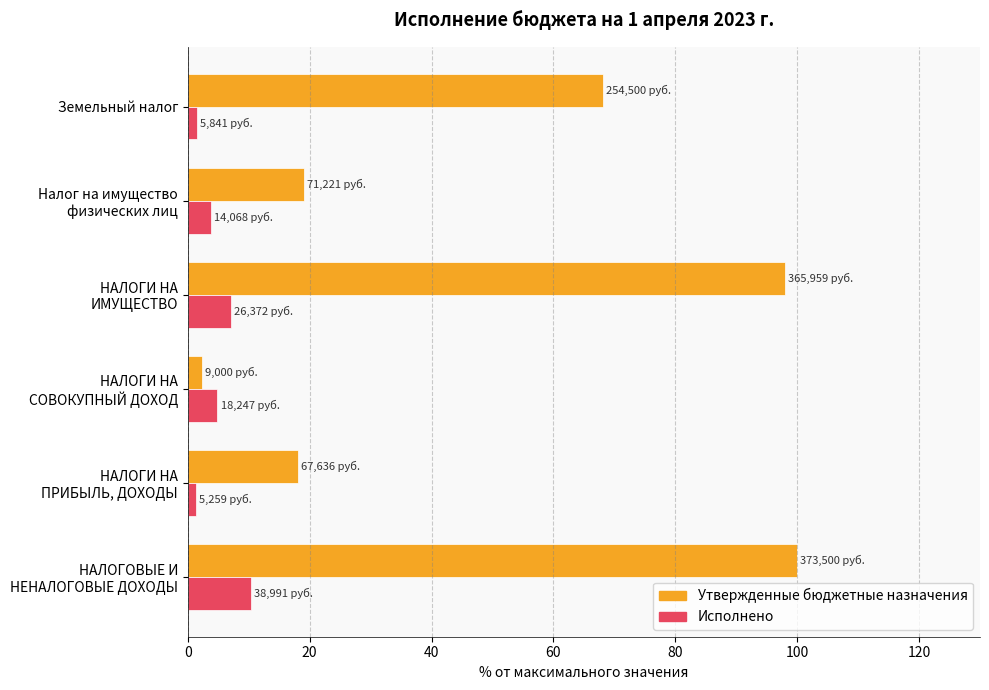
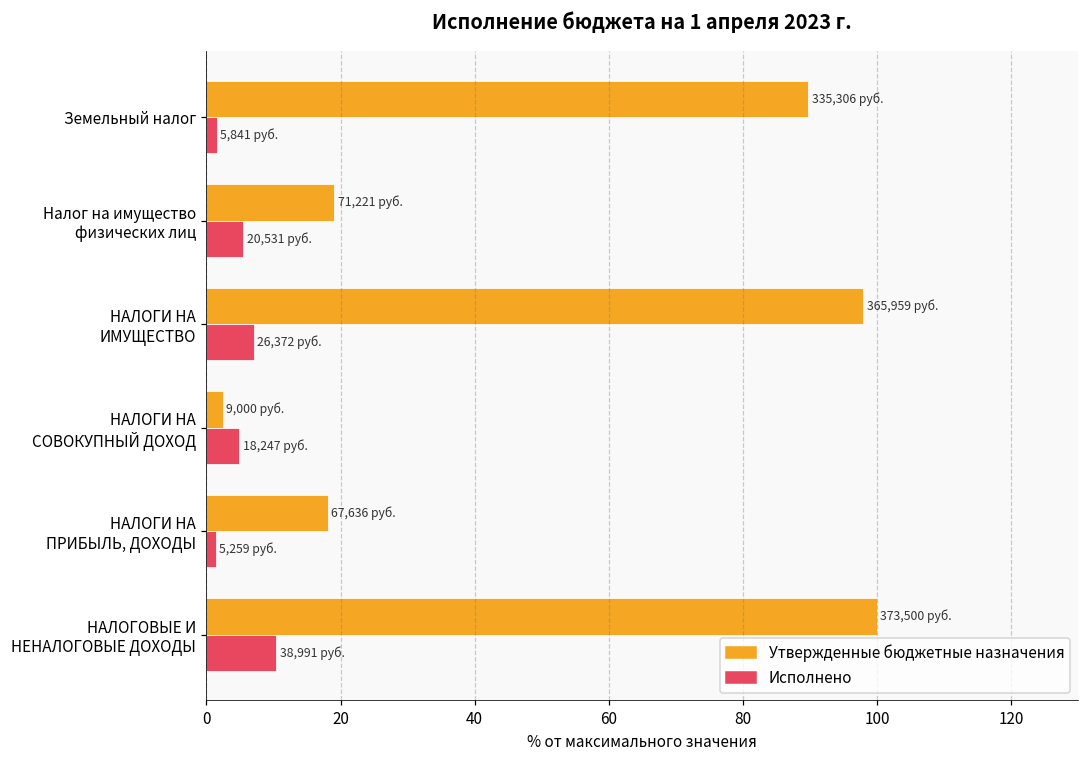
Утвержденные бюджетные назначения, Земельный налог: 254,500 -> 335,306
Исполнено, Налог на имущество физических лиц: 14,068 -> 20,531
